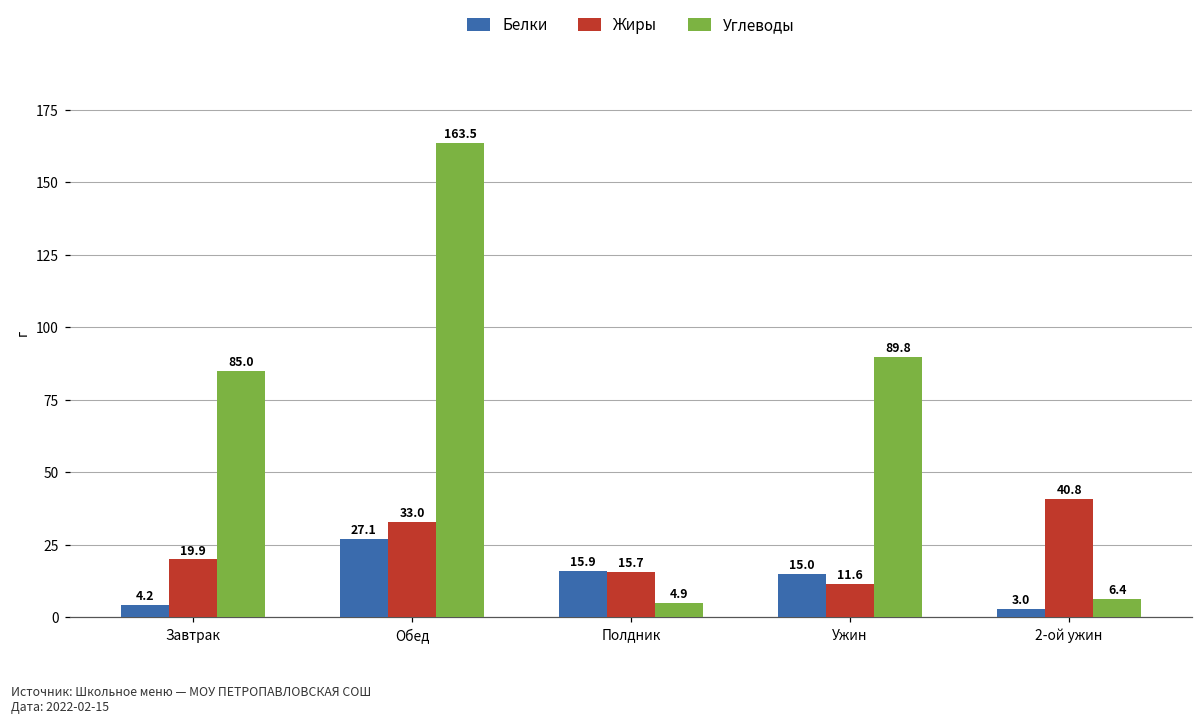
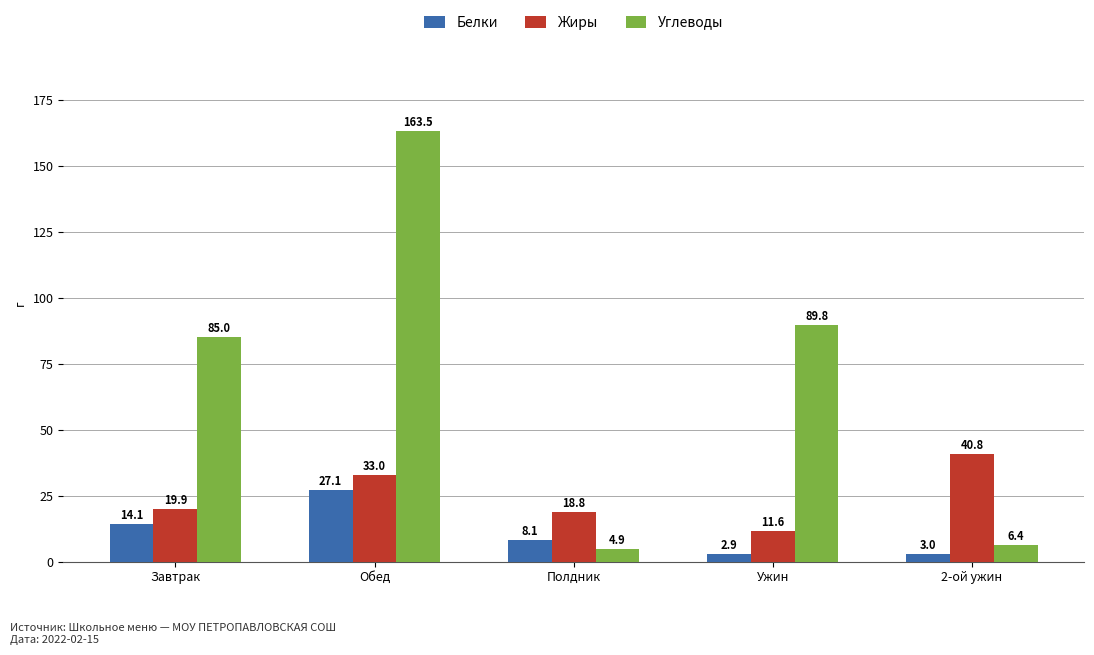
Белки, Завтрак: 4.2 -> 14.1
Белки, Полдник: 15.9 -> 8.1
Жиры, Полдник: 15.7 -> 18.8
Белки, Ужин: 15.0 -> 2.9
